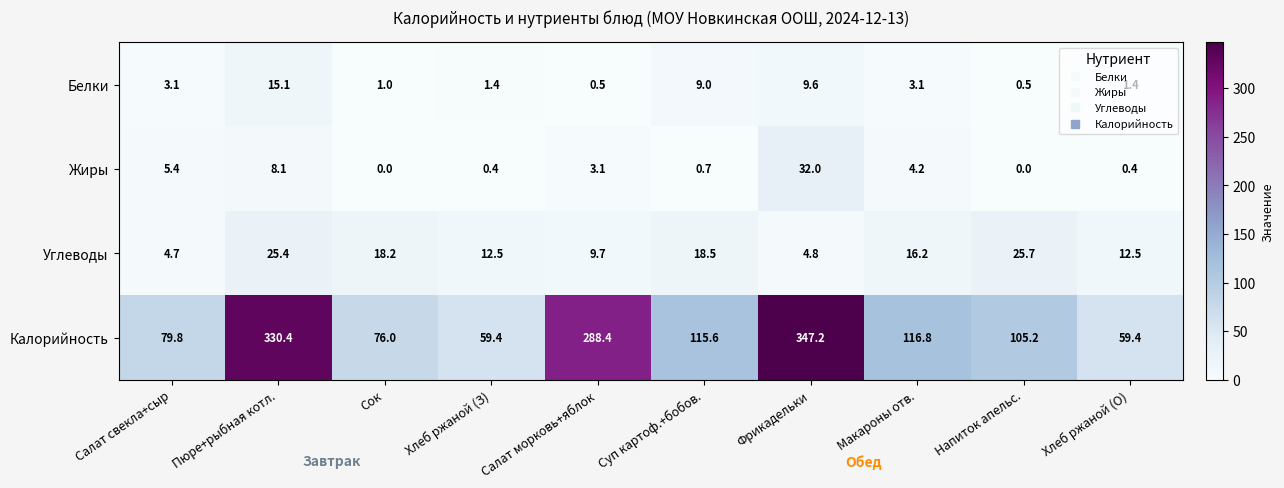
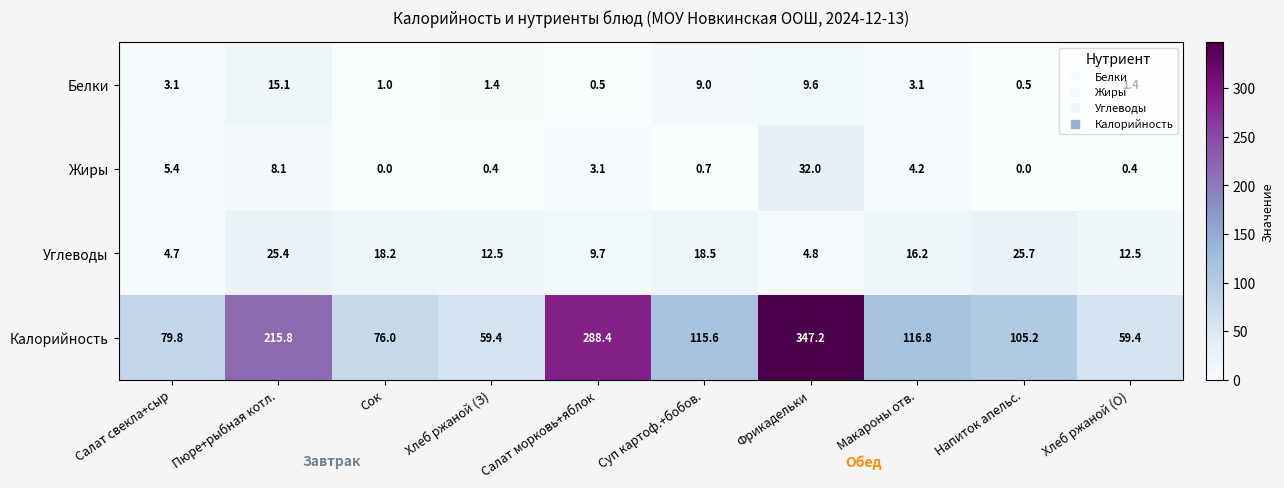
Калорийность, Пюре+рыбная котл.: 330.4 -> 215.8
